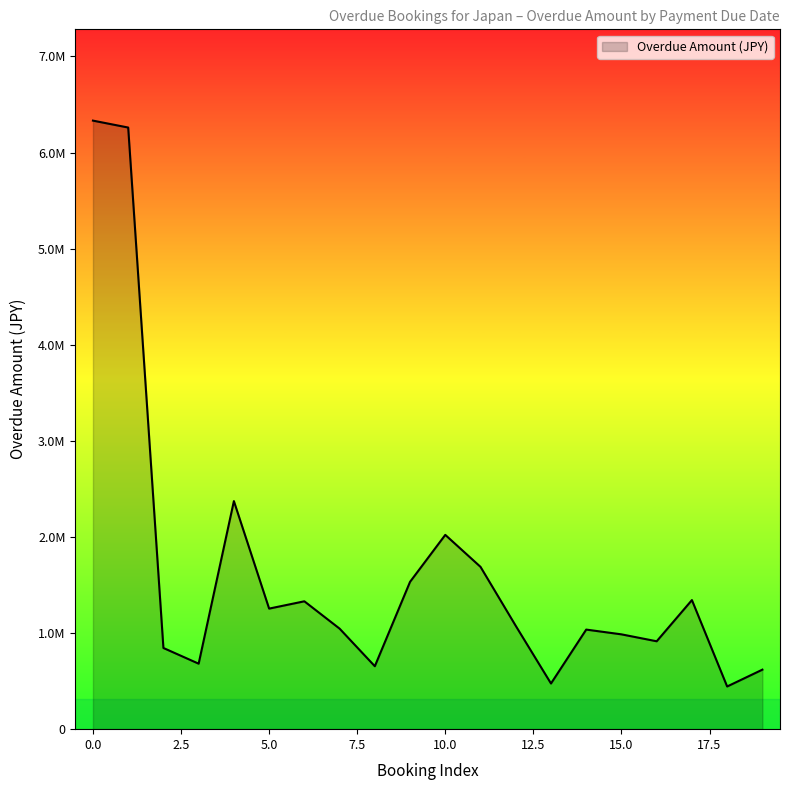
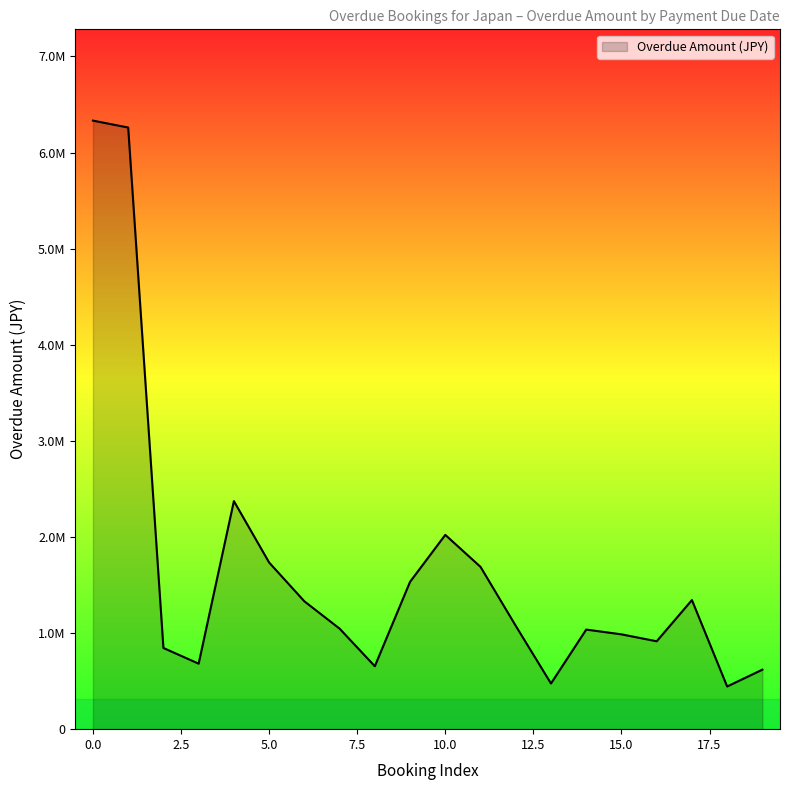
5.0: 1300000 -> 1700000
